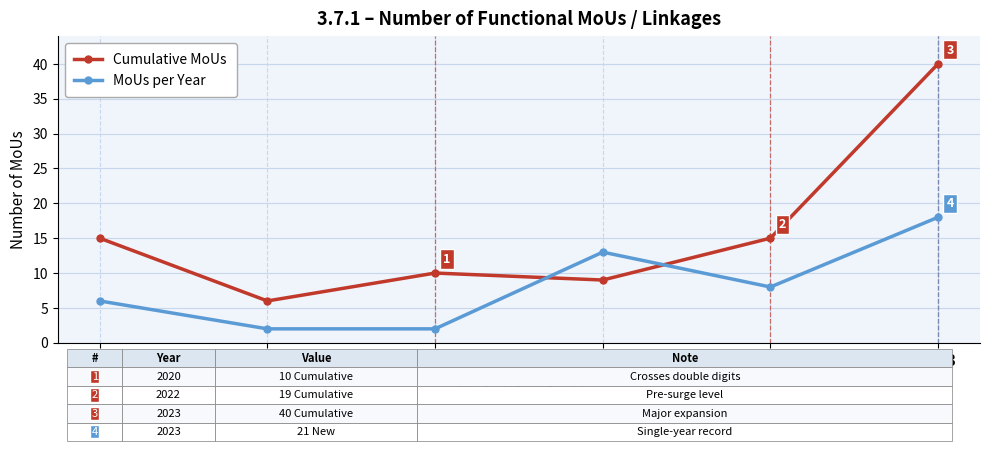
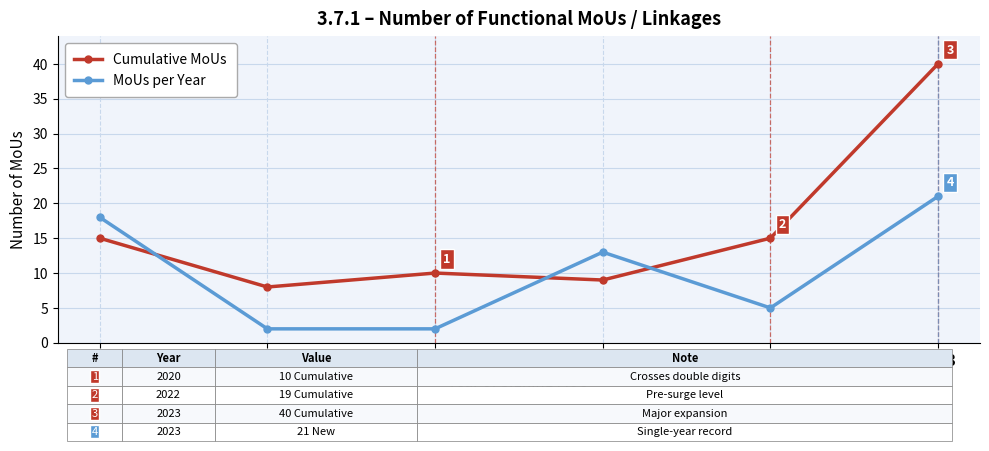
MoUs per Year, 2018: 6 -> 18
Cumulative MoUs, 2019: 6 -> 8
MoUs per Year, 2022: 8 -> 5
MoUs per Year, 2023: 18 -> 21
